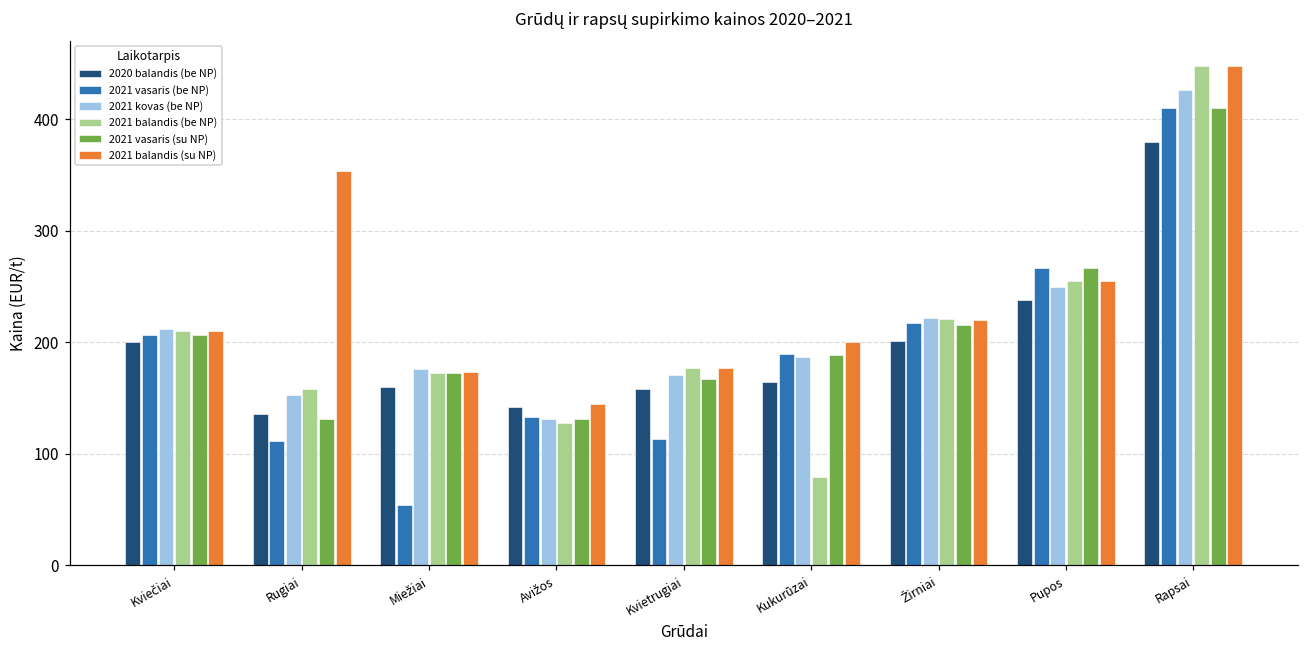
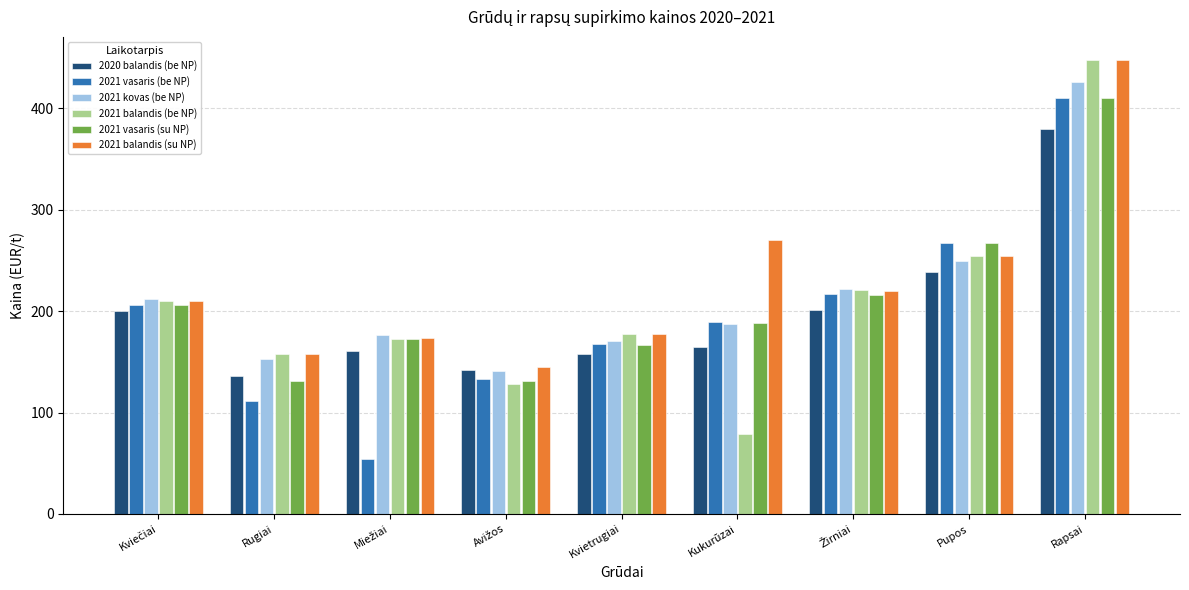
2021 balandis (su NP), Rugiai: 353 -> 158
2021 kovas (be NP), Avižos: 132 -> 141
2021 vasaris (be NP), Kvietrugiai: 113 -> 168
2021 balandis (su NP), Kukurūzai: 200 -> 270
